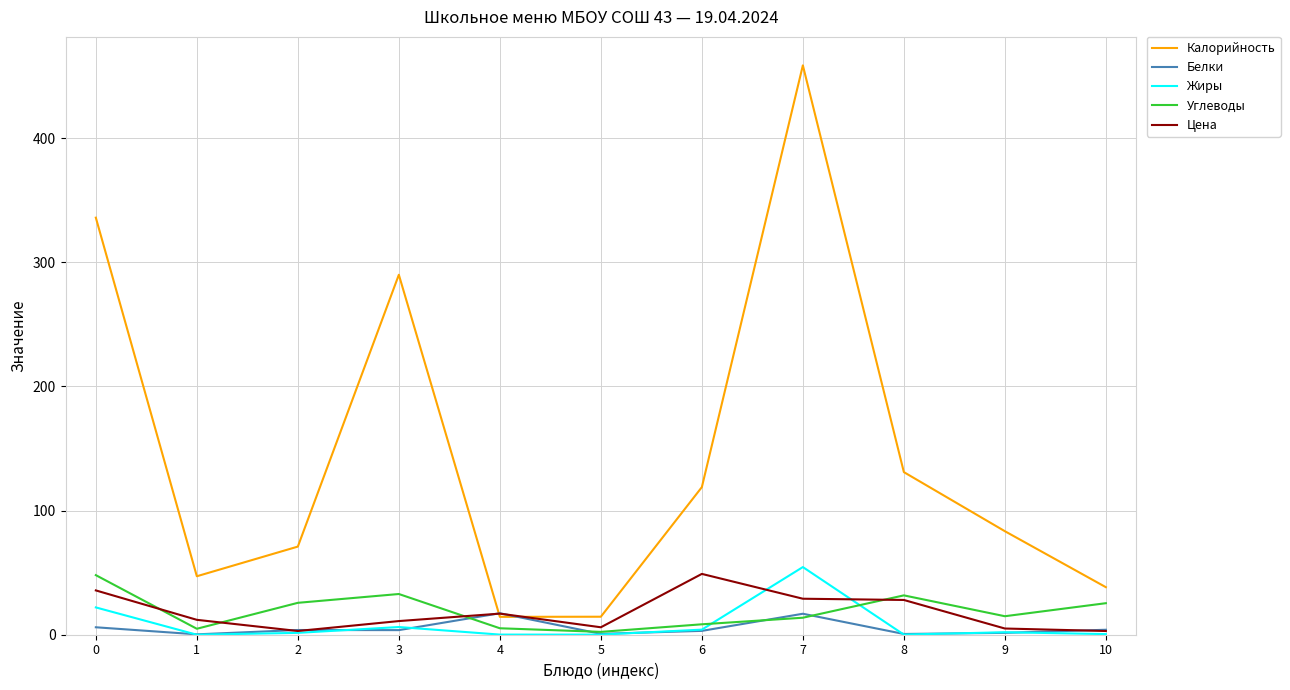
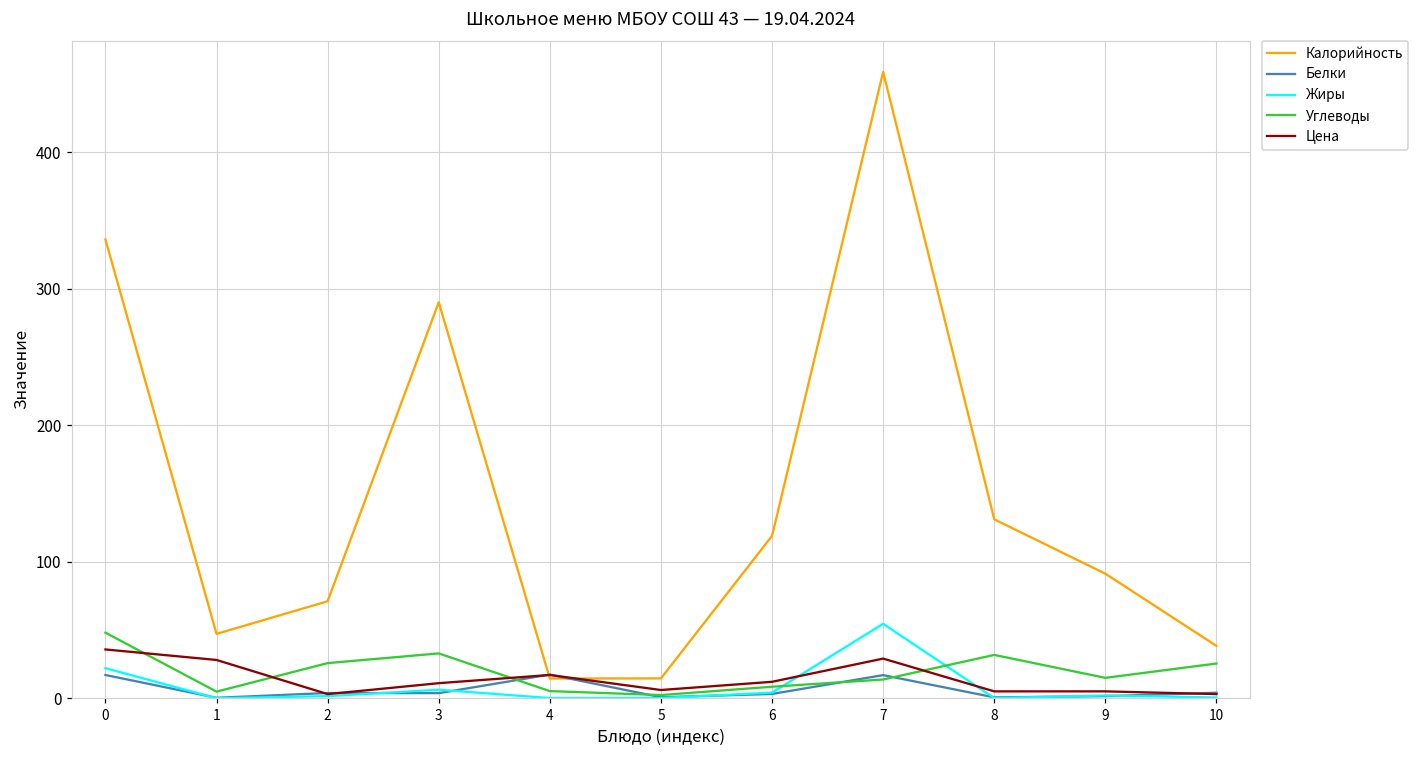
Белки, 0: 6 -> 17
Цена, 1: 12 -> 28
Цена, 6: 49 -> 12
Цена, 8: 28 -> 5
Калорийность, 9: 83 -> 91
